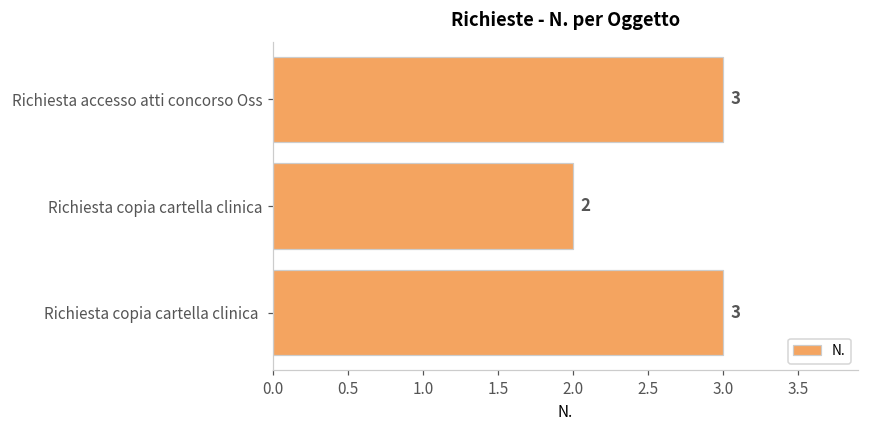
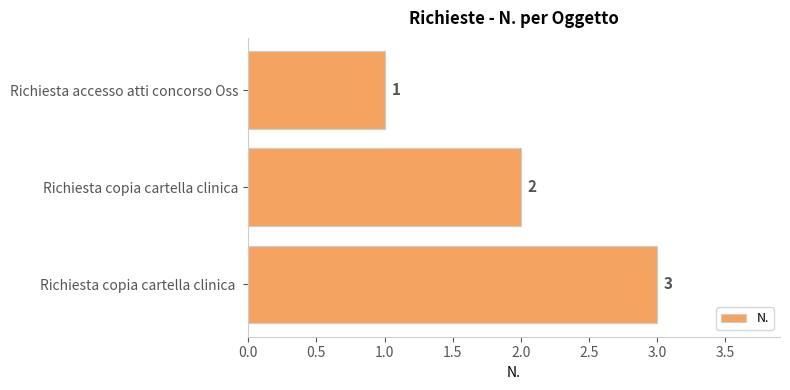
Richiesta accesso atti concorso Oss: 3 -> 1
